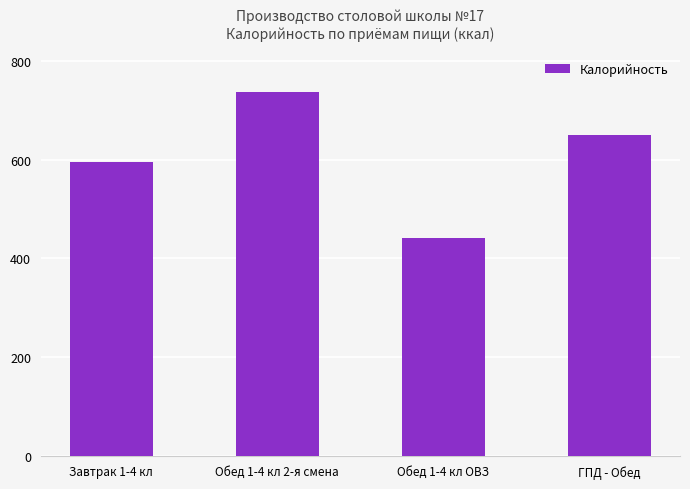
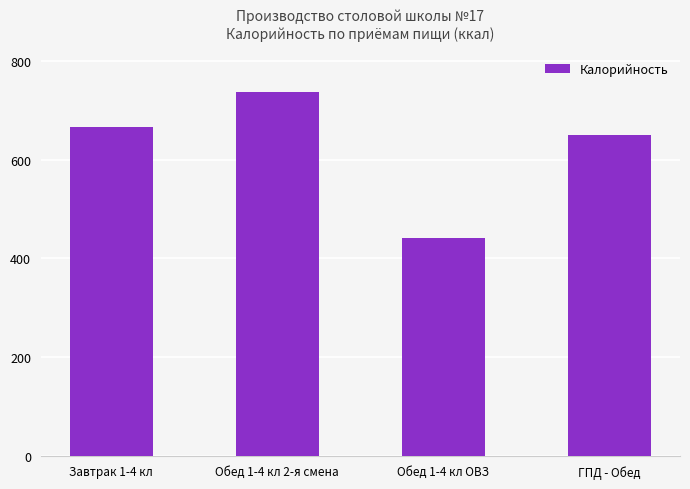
Завтрак 1-4 кл: 600 -> 670
